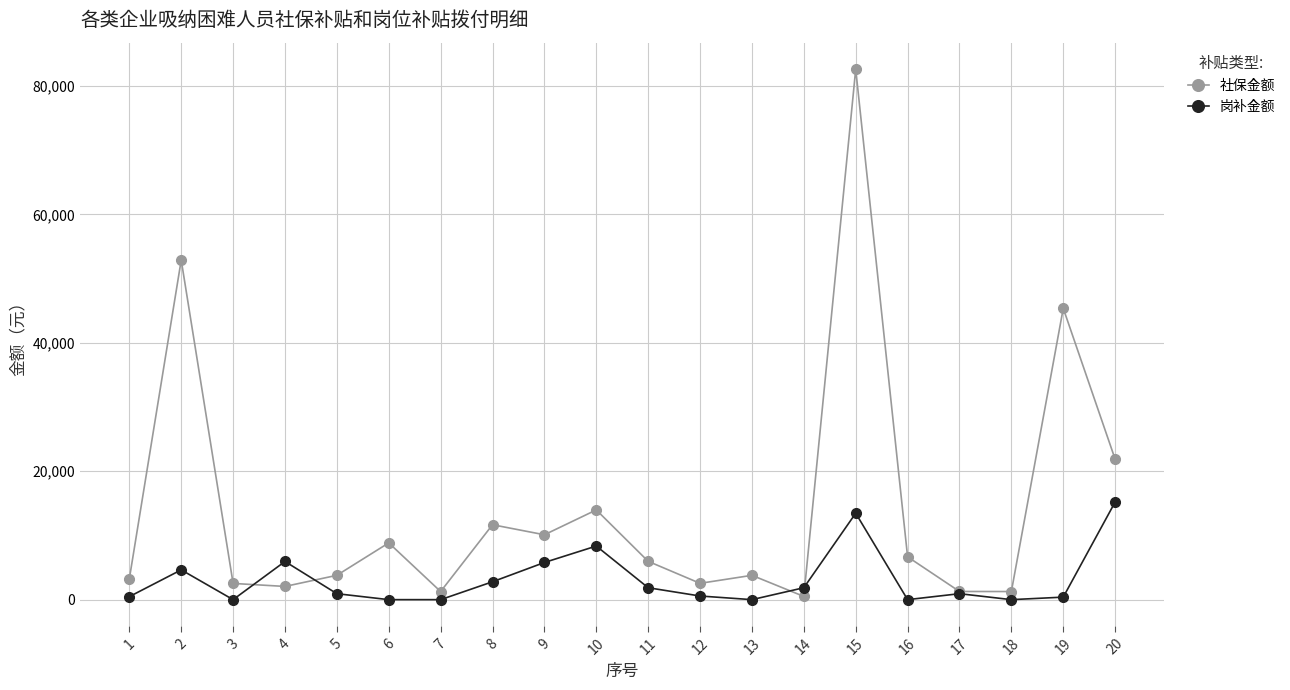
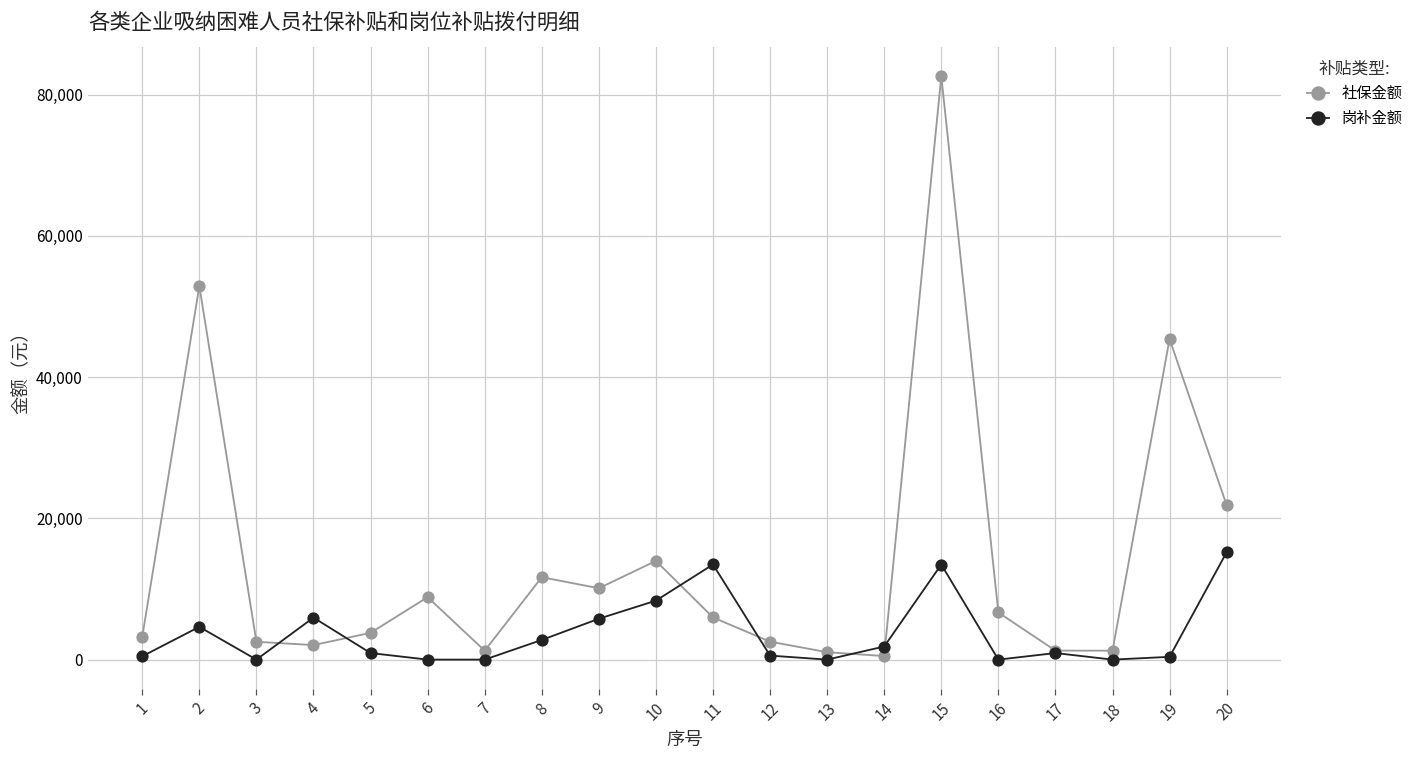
岗补金额, 11: 2,000 -> 13,000
社保金额, 13: 4,000 -> 1,000
